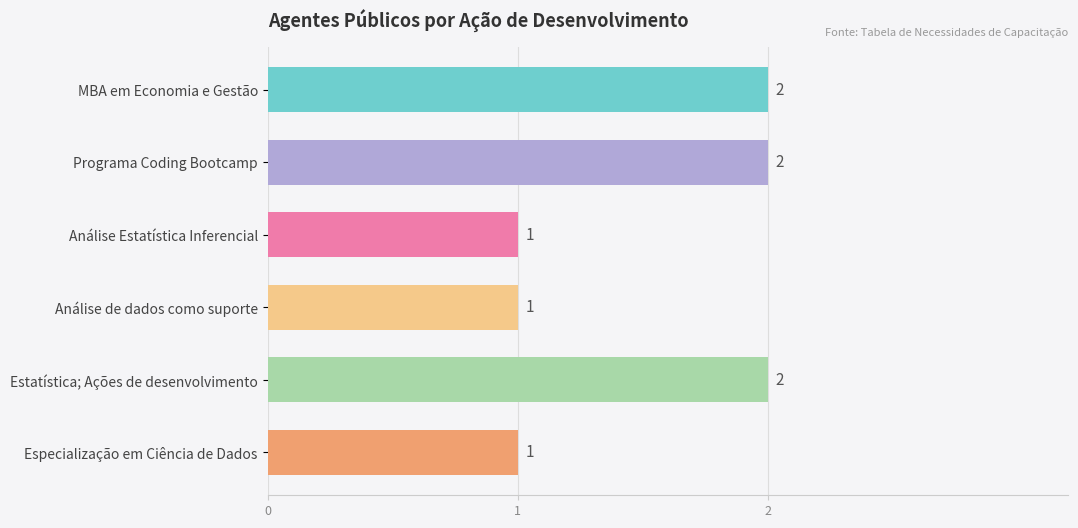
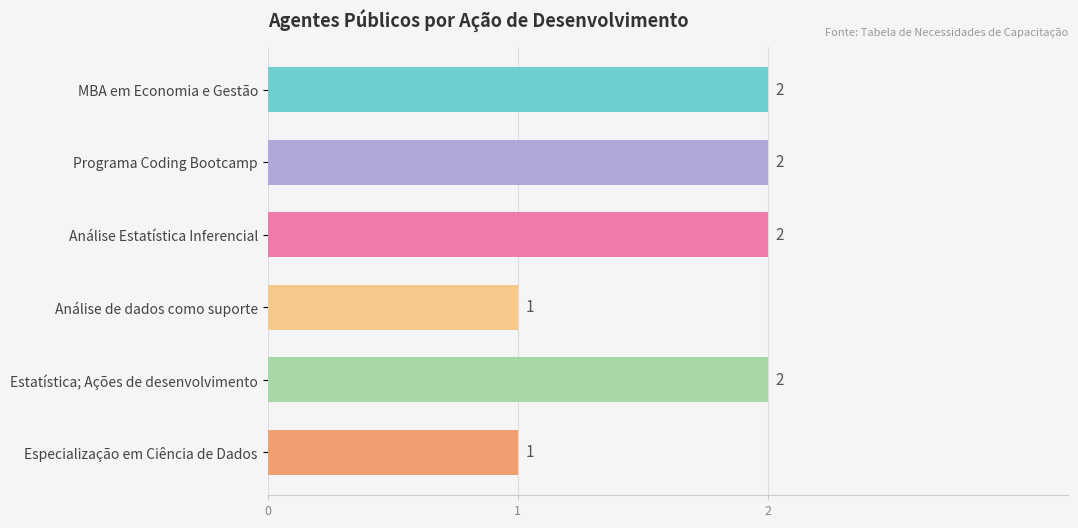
Análise Estatística Inferencial: 1 -> 2
